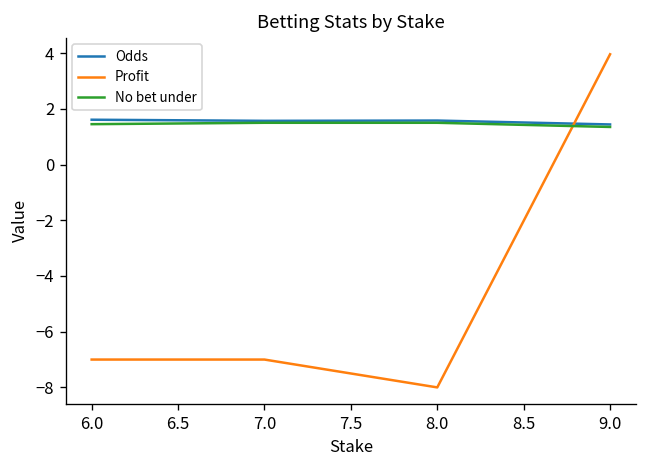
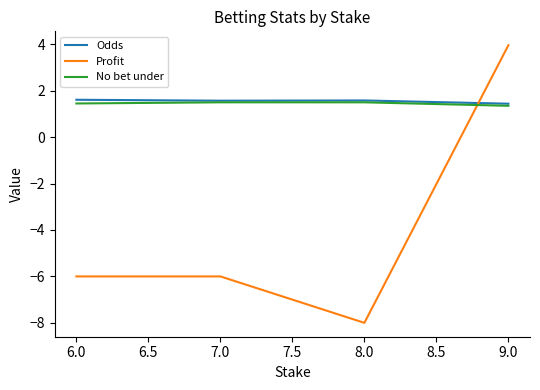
Profit, 6.0: -7 -> -6
Profit, 7.0: -7 -> -6
